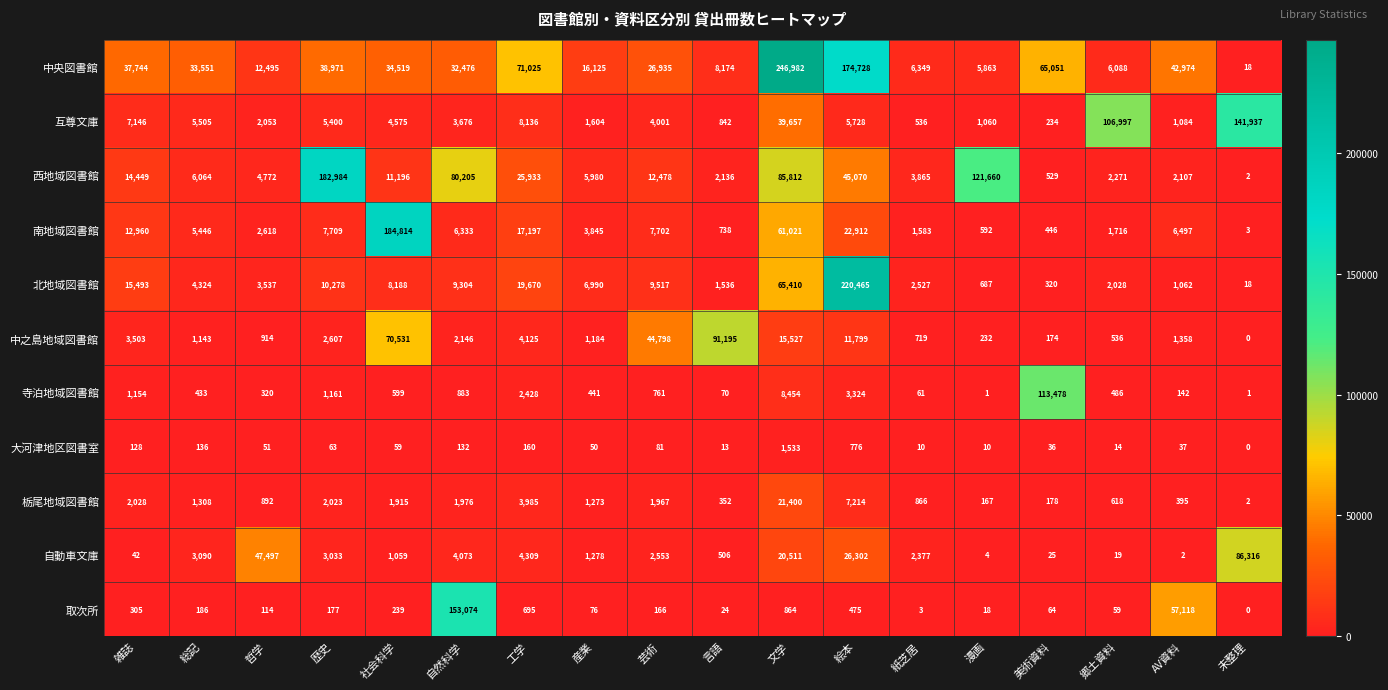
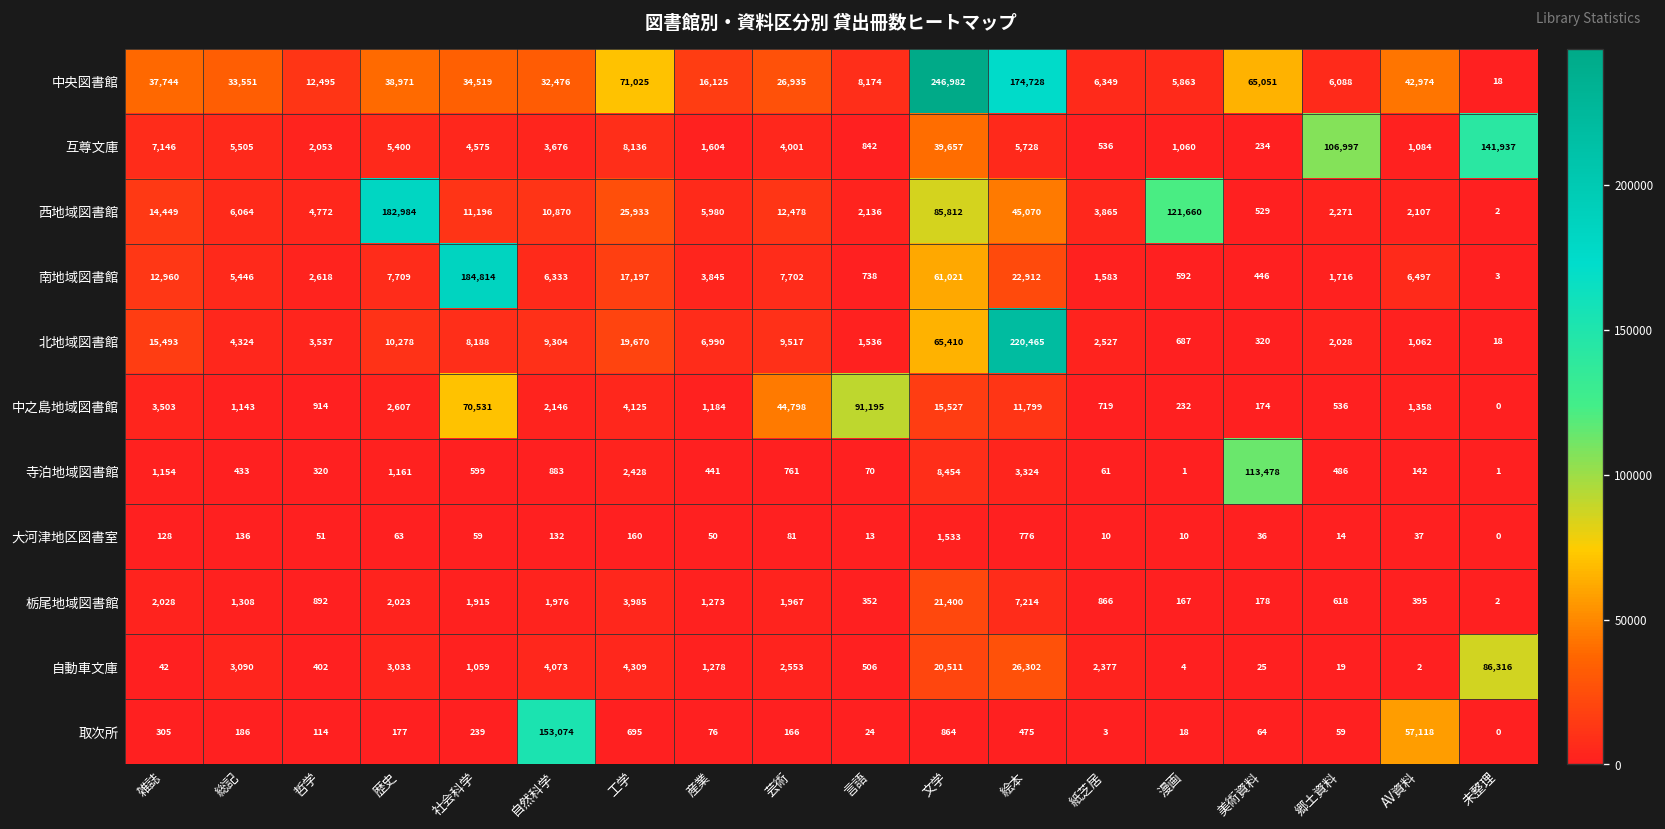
西地域図書館, 自然科学: 80,205 -> 10,870
自動車文庫, 哲学: 47,497 -> 402
